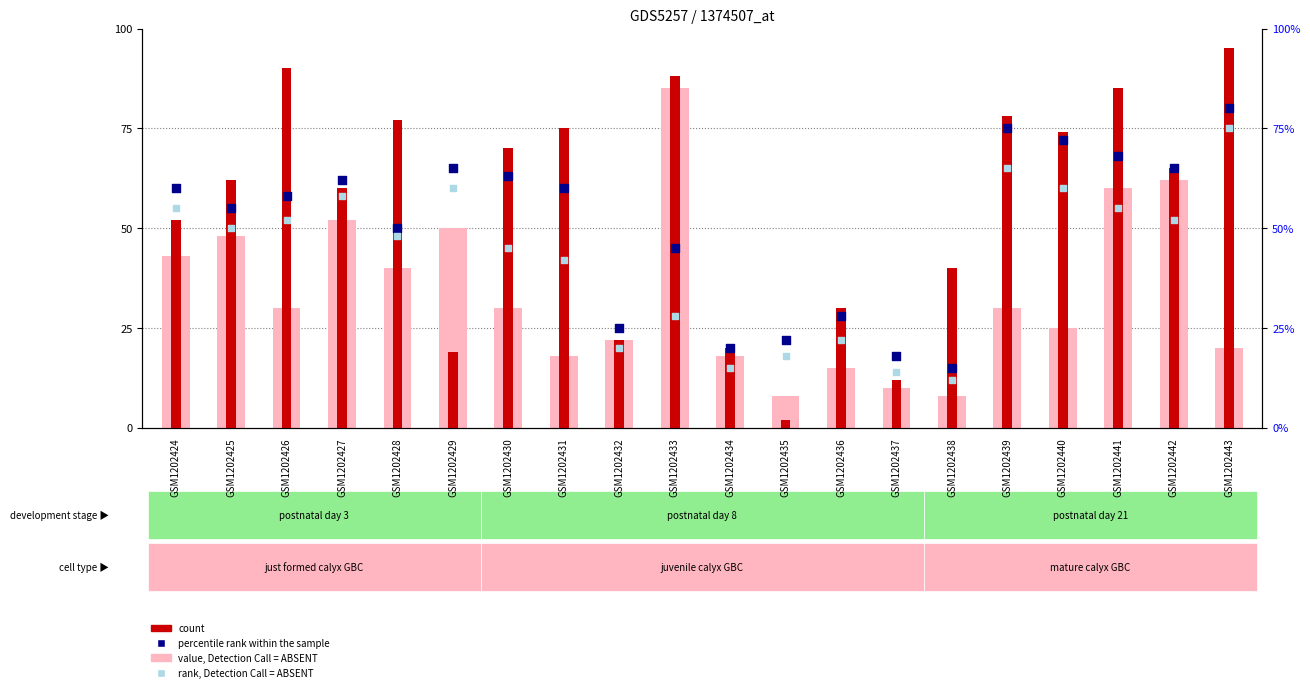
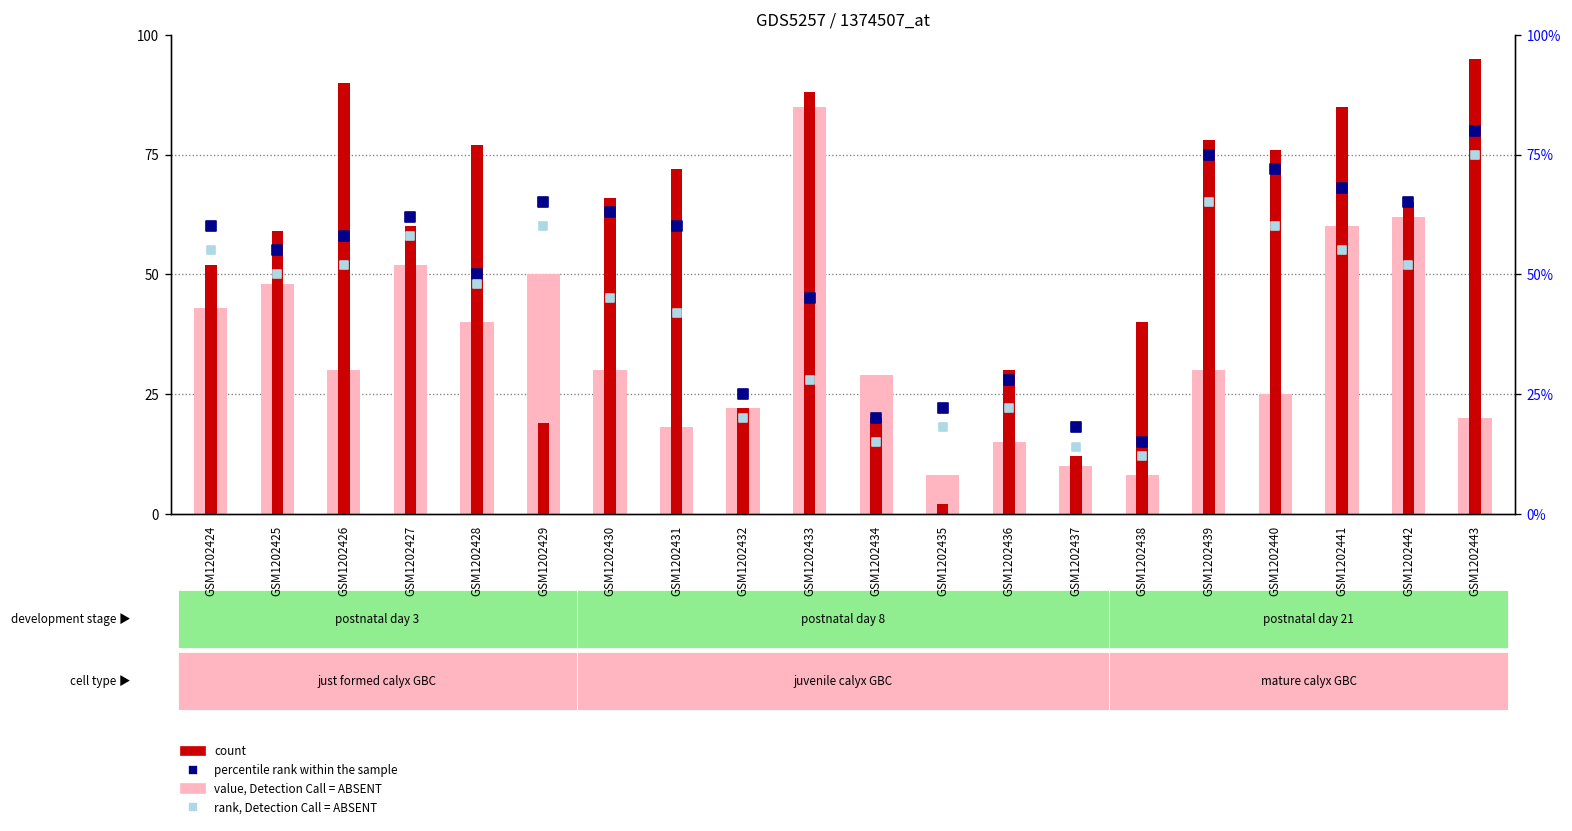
count, GSM1202425: 62 -> 59
count, GSM1202430: 70 -> 66
count, GSM1202431: 75 -> 72
value, Detection Call = ABSENT, GSM1202434: 18 -> 29
count, GSM1202440: 74 -> 76
